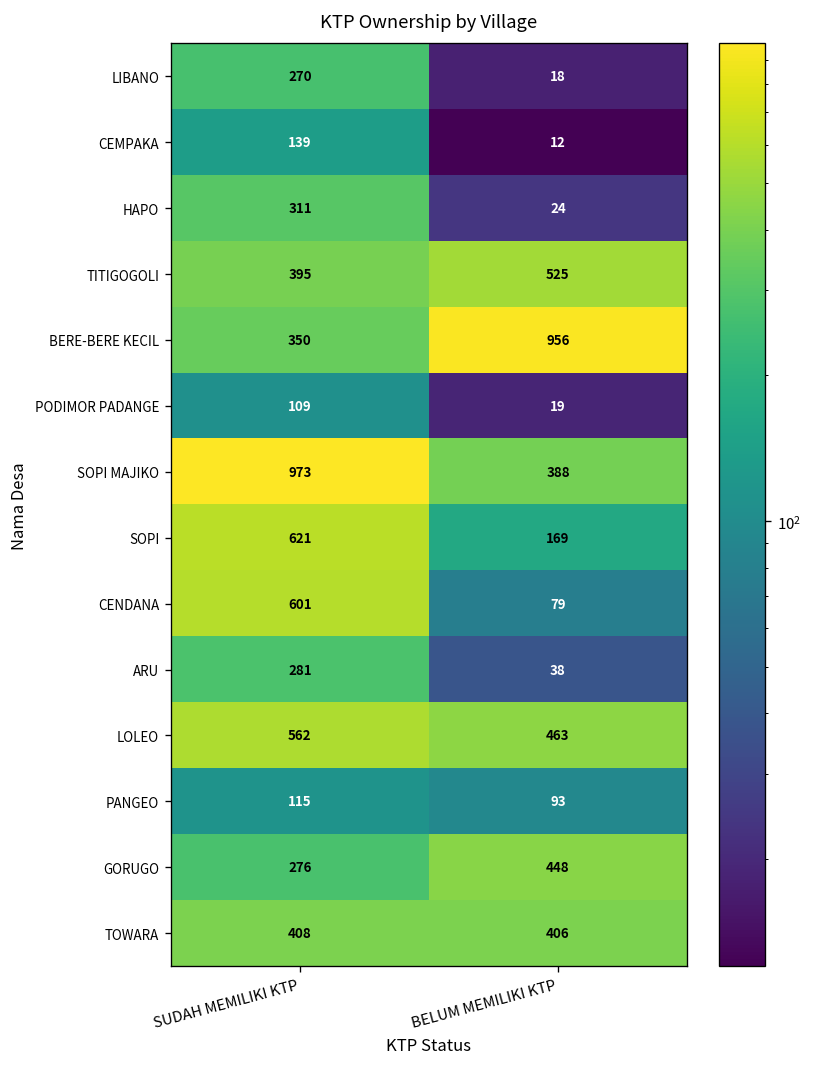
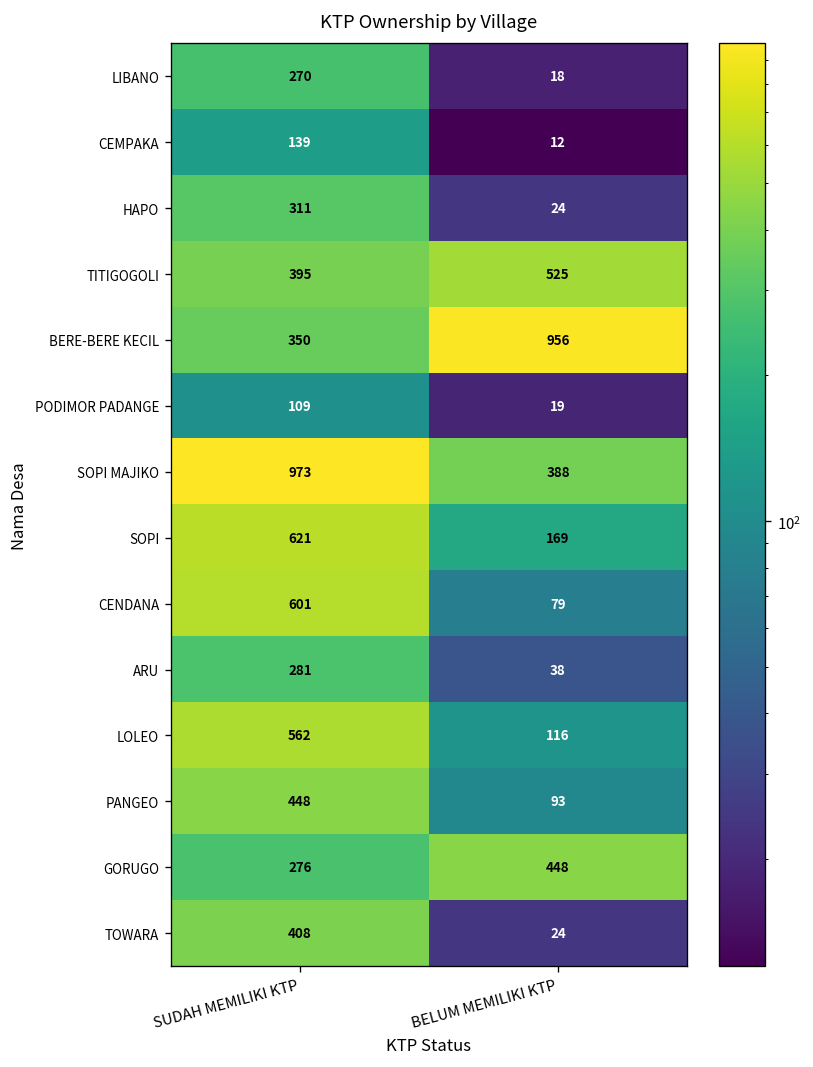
LOLEO, BELUM MEMILIKI KTP: 463 -> 116
PANGEO, SUDAH MEMILIKI KTP: 115 -> 448
TOWARA, BELUM MEMILIKI KTP: 406 -> 24
